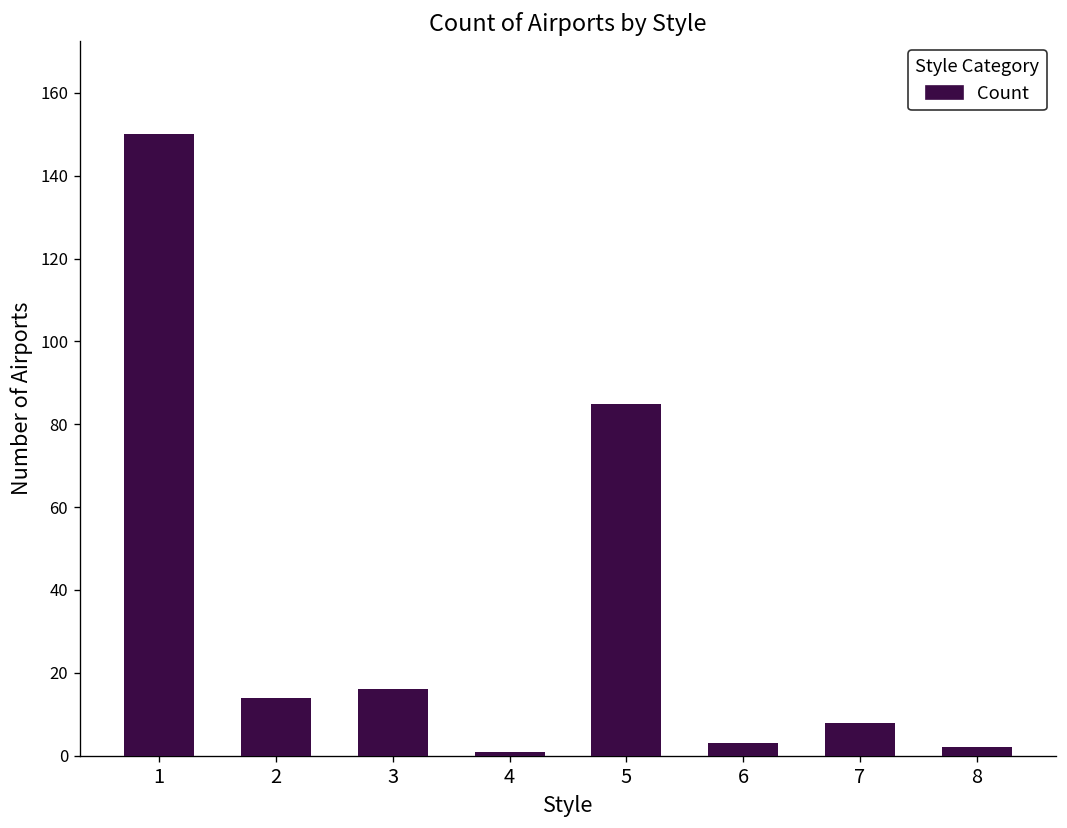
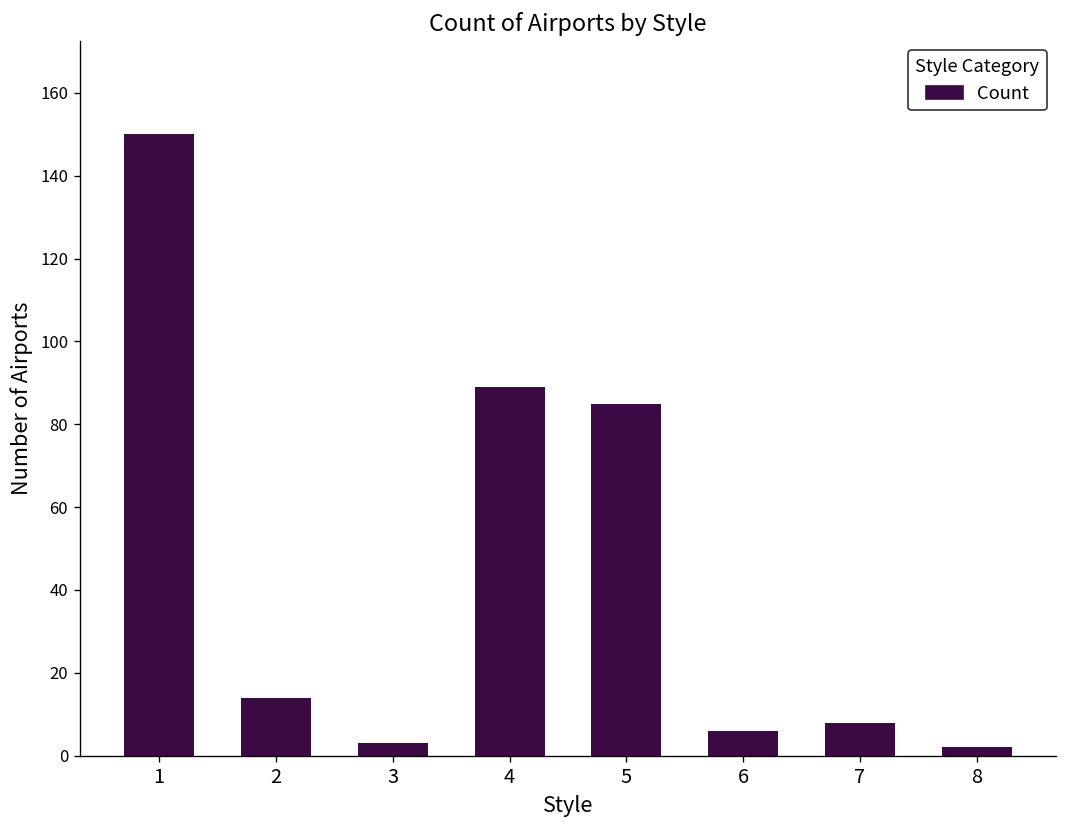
3: 16 -> 3
4: 1 -> 89
6: 3 -> 6
